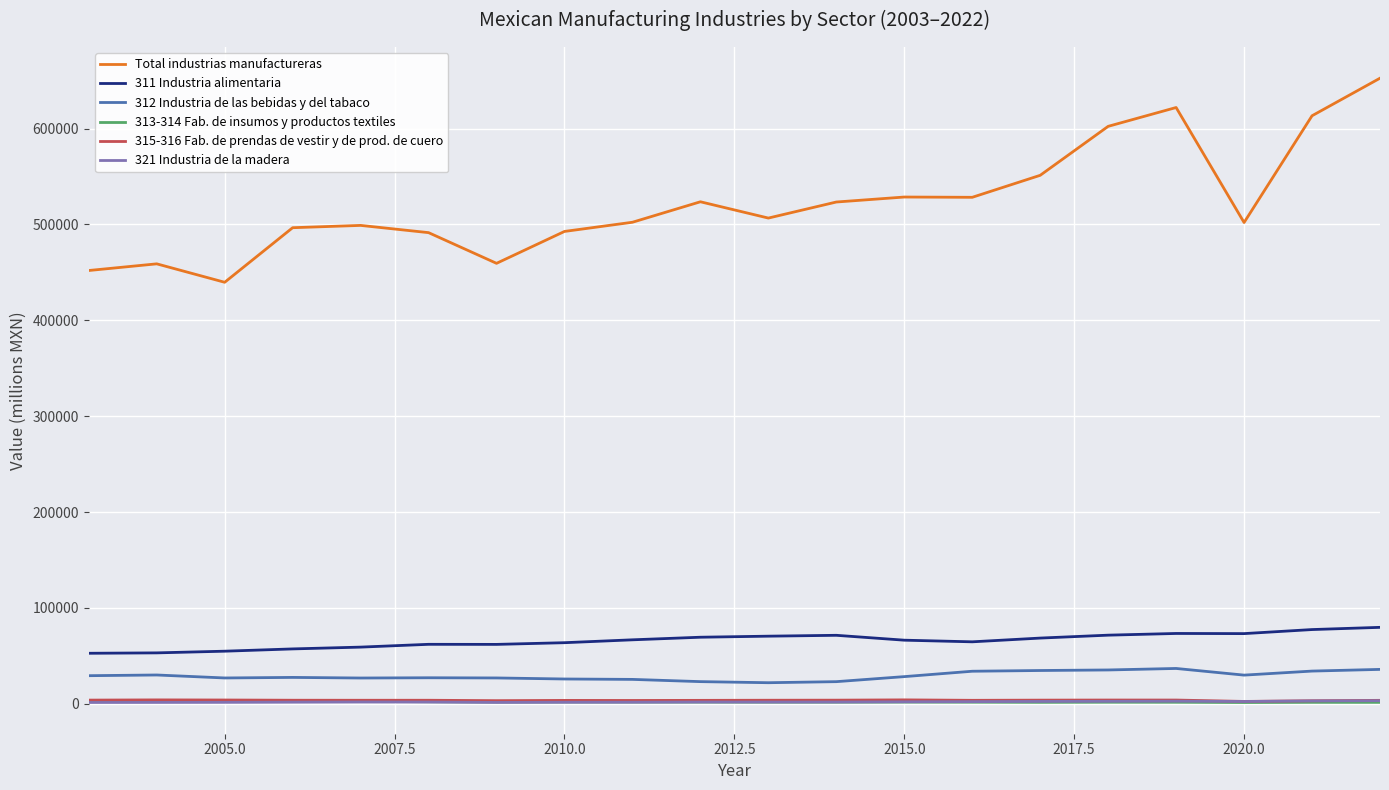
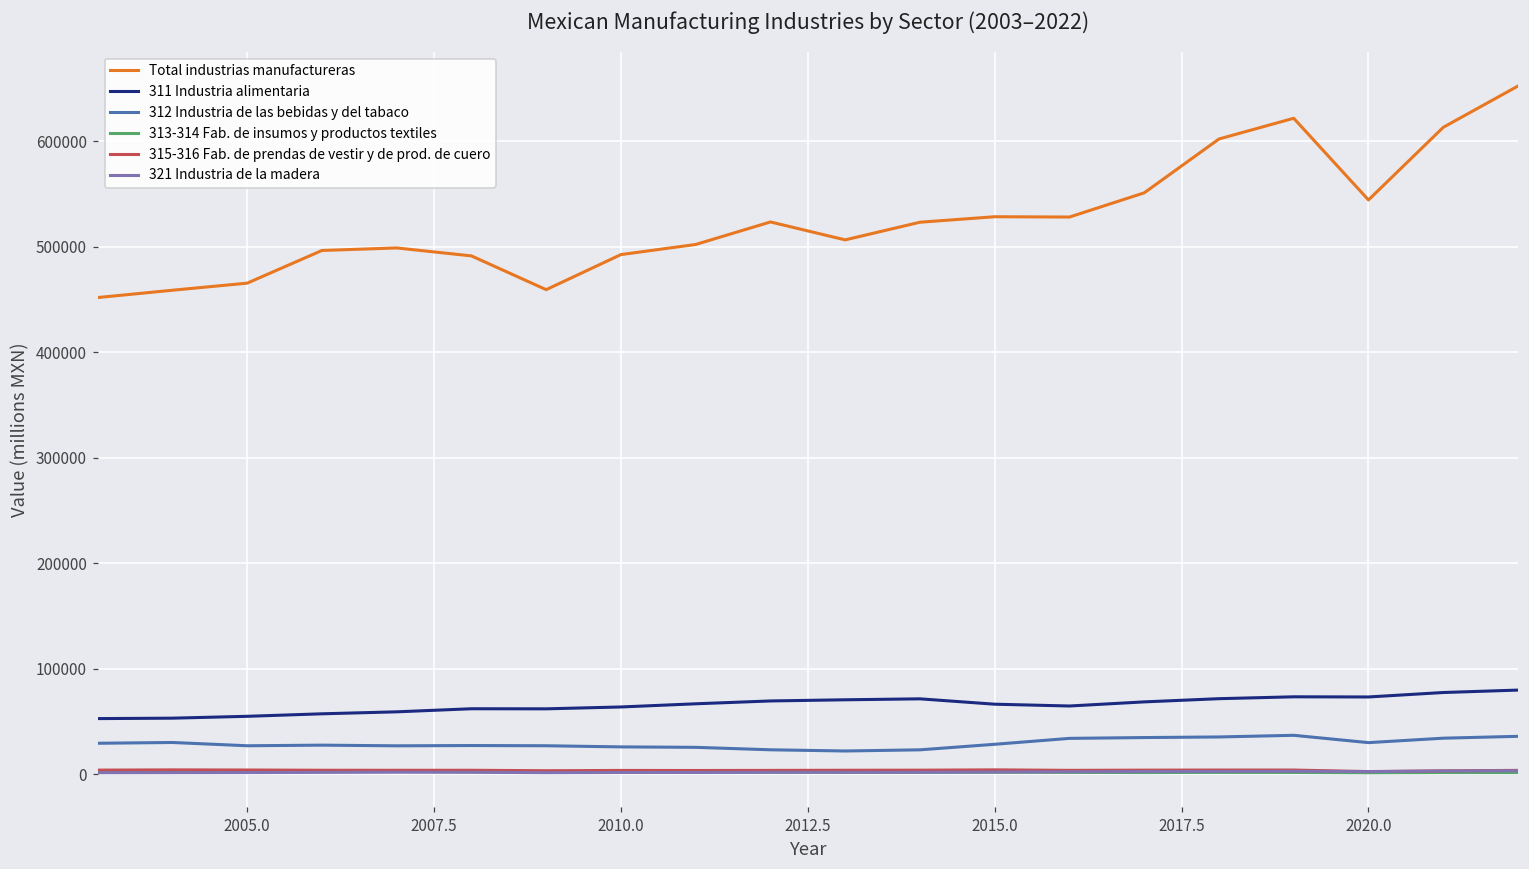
Total industrias manufactureras, 2005.0: 440000 -> 470000
Total industrias manufactureras, 2020.0: 500000 -> 540000
